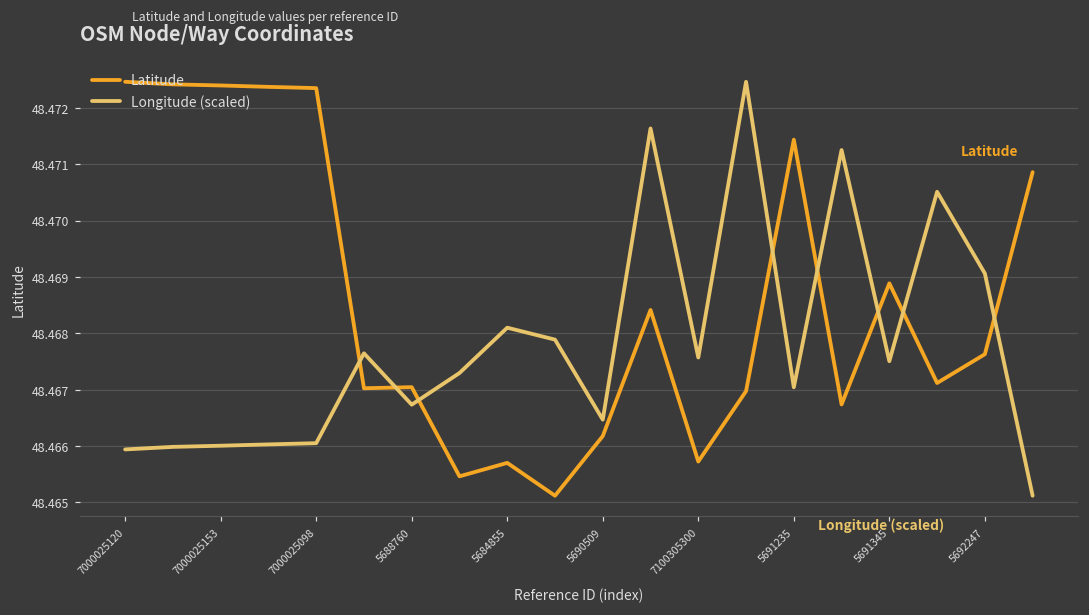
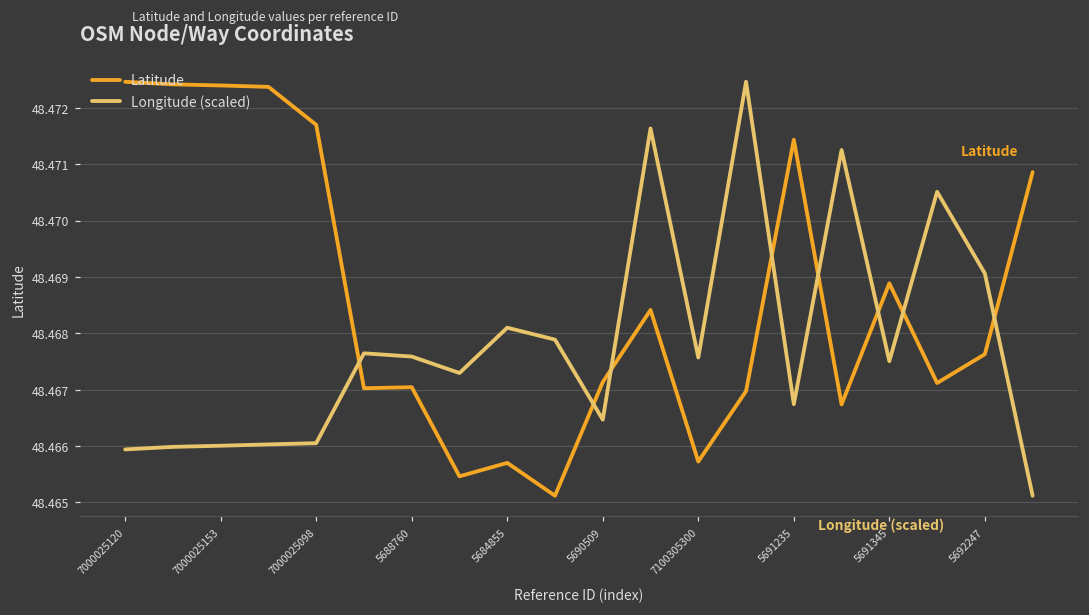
Latitude, 7000025098: 48.4723 -> 48.4717
Longitude (scaled), 5688760: 48.4667 -> 48.4676
Latitude, 5690509: 48.4662 -> 48.4671
Longitude (scaled), 5691235: 48.4670 -> 48.4667
